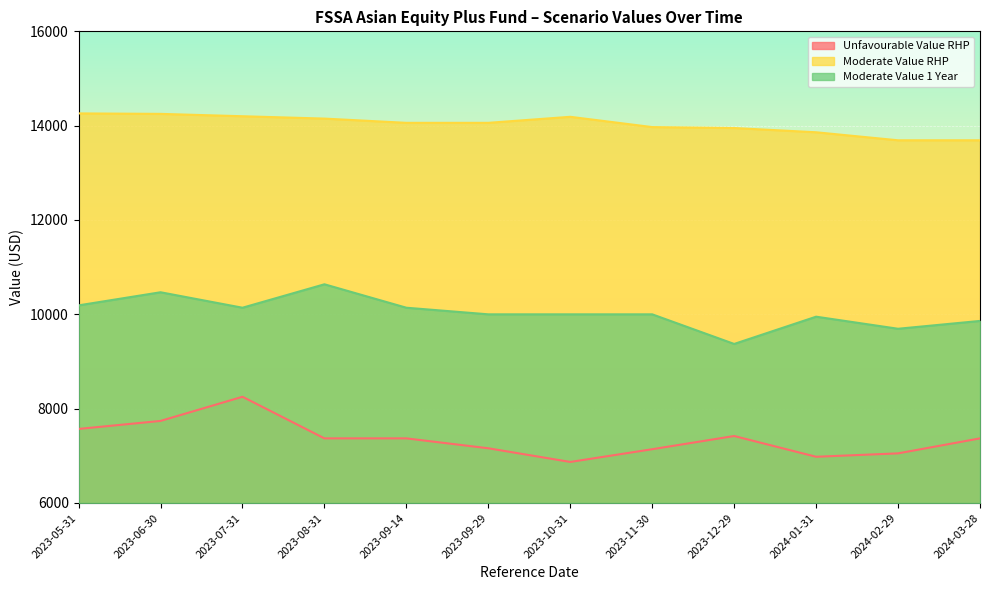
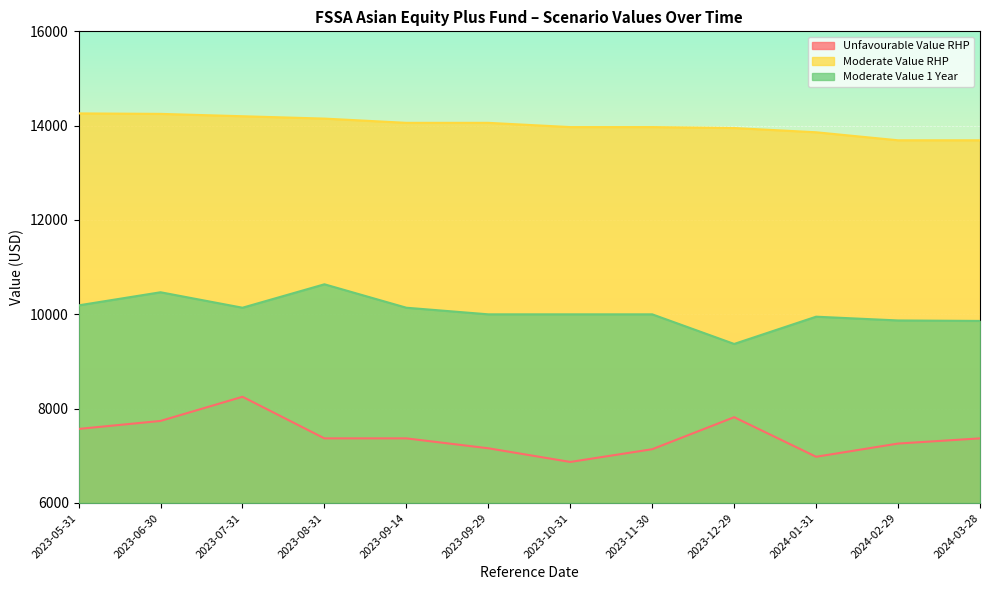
Moderate Value RHP, 2023-10-31: 14200 -> 14000
Unfavourable Value RHP, 2023-12-29: 7400 -> 7800
Unfavourable Value RHP, 2024-02-29: 7100 -> 7300
Moderate Value 1 Year, 2024-02-29: 9700 -> 9900
